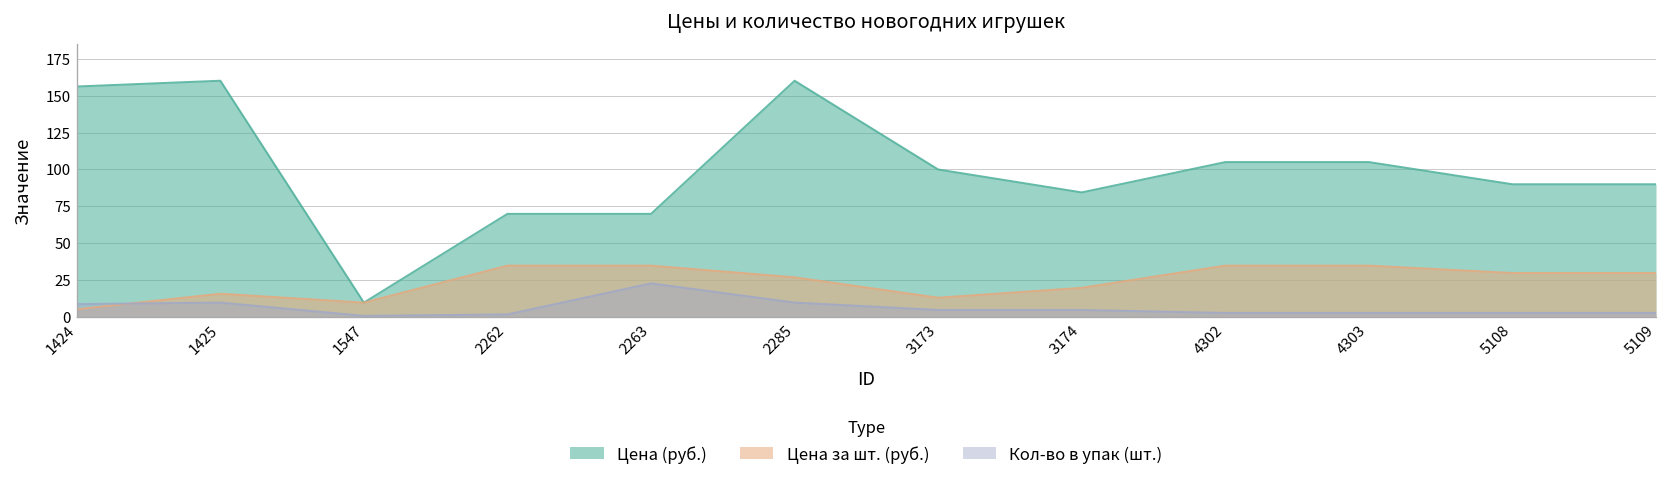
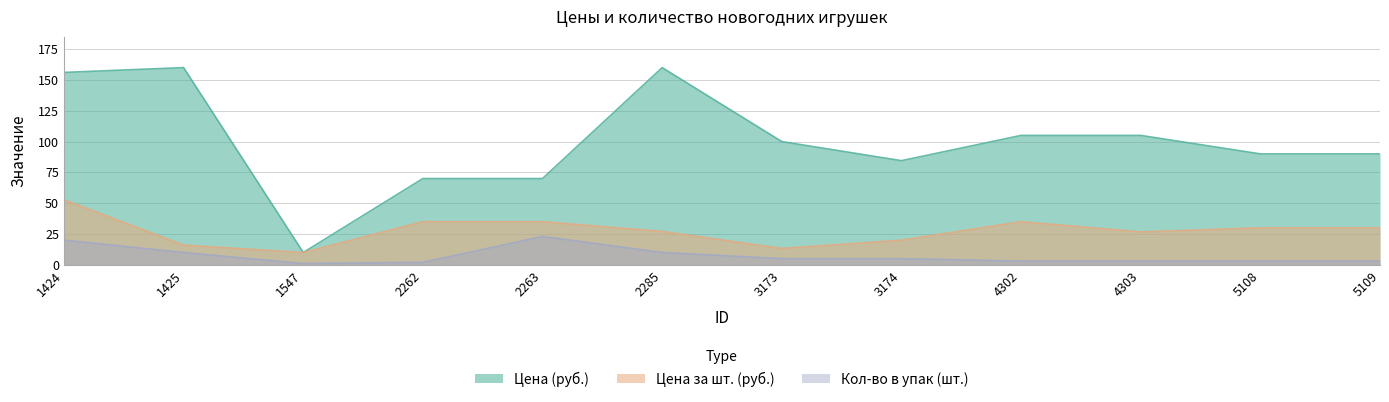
Цена за шт. (руб.), 1424: 6 -> 53
Кол-во в упак (шт.), 1424: 9 -> 20
Цена за шт. (руб.), 4303: 35 -> 27
